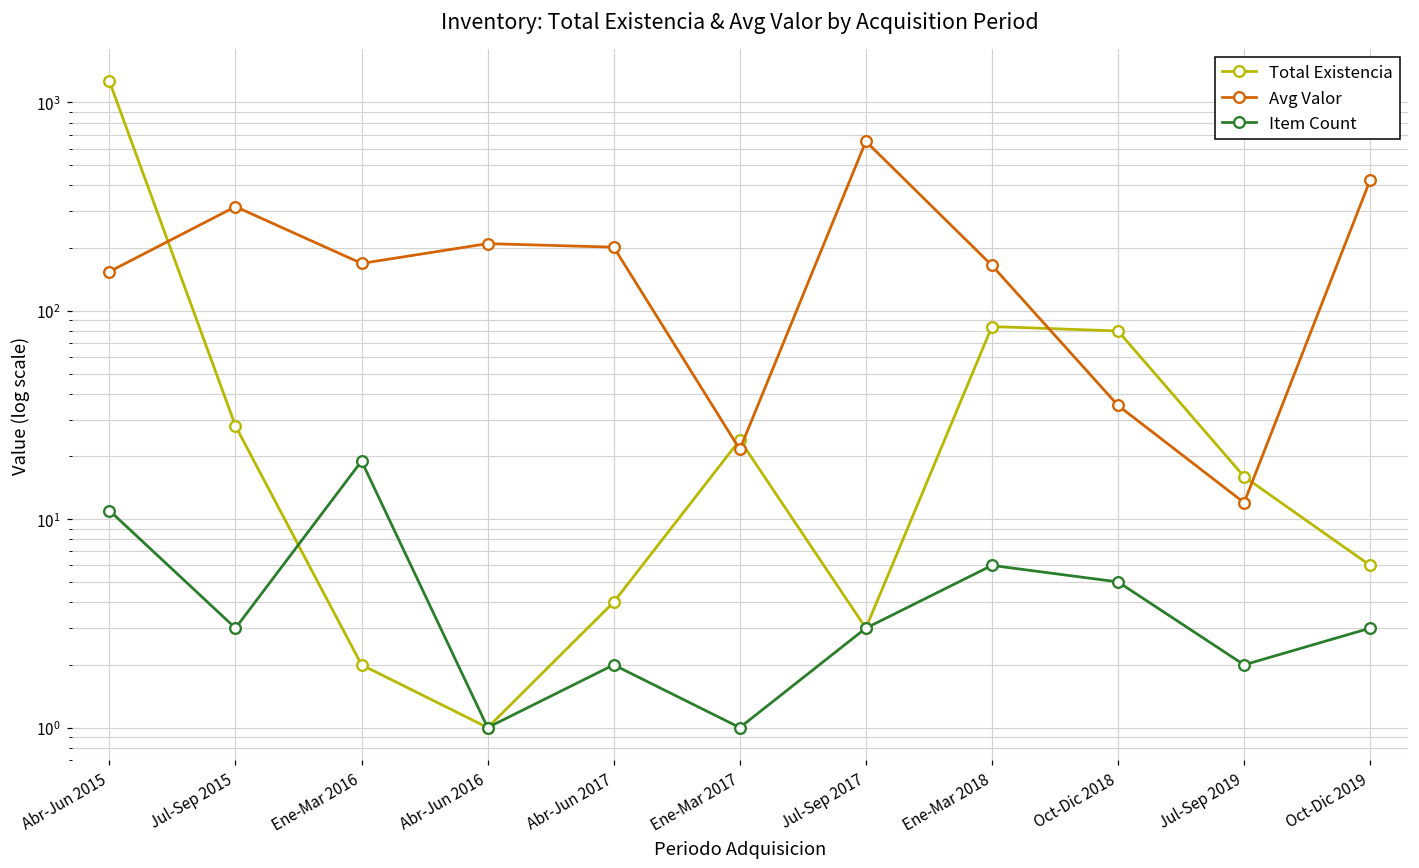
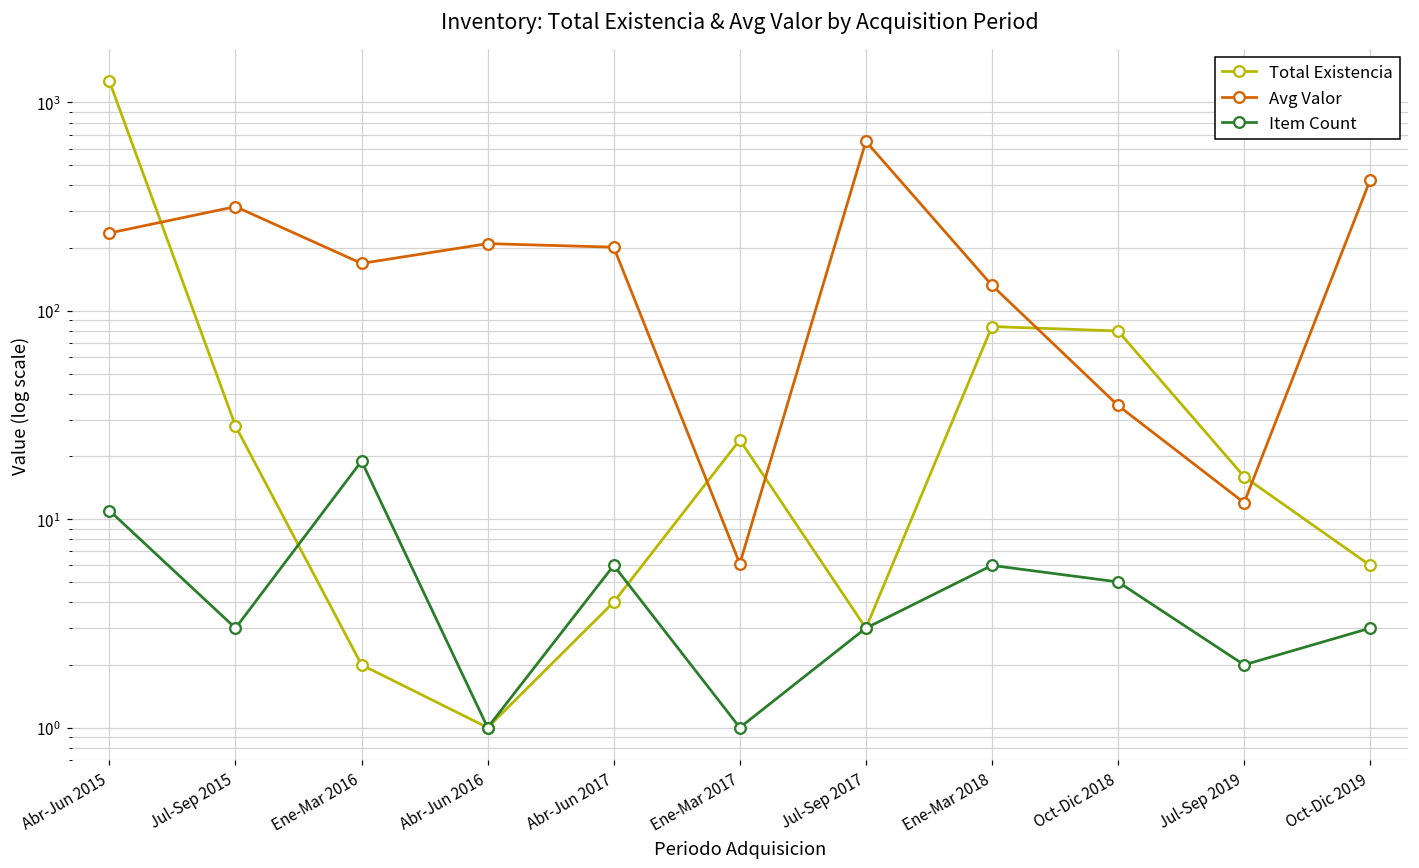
Avg Valor, Abr-Jun 2015: 150 -> 240
Item Count, Abr-Jun 2017: 2 -> 6
Avg Valor, Ene-Mar 2017: 22 -> 6.1
Avg Valor, Ene-Mar 2018: 170 -> 130
